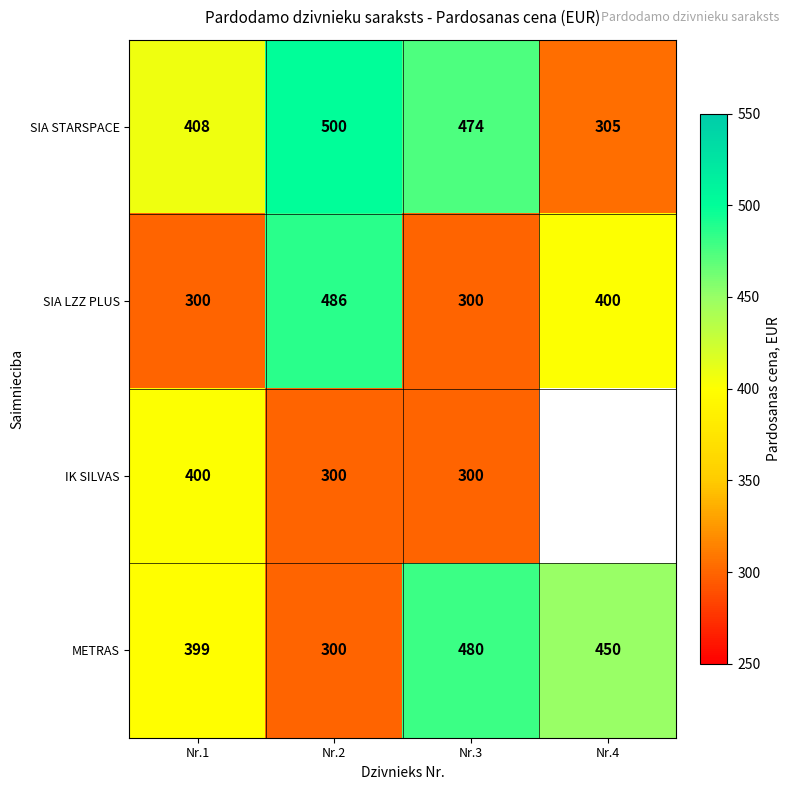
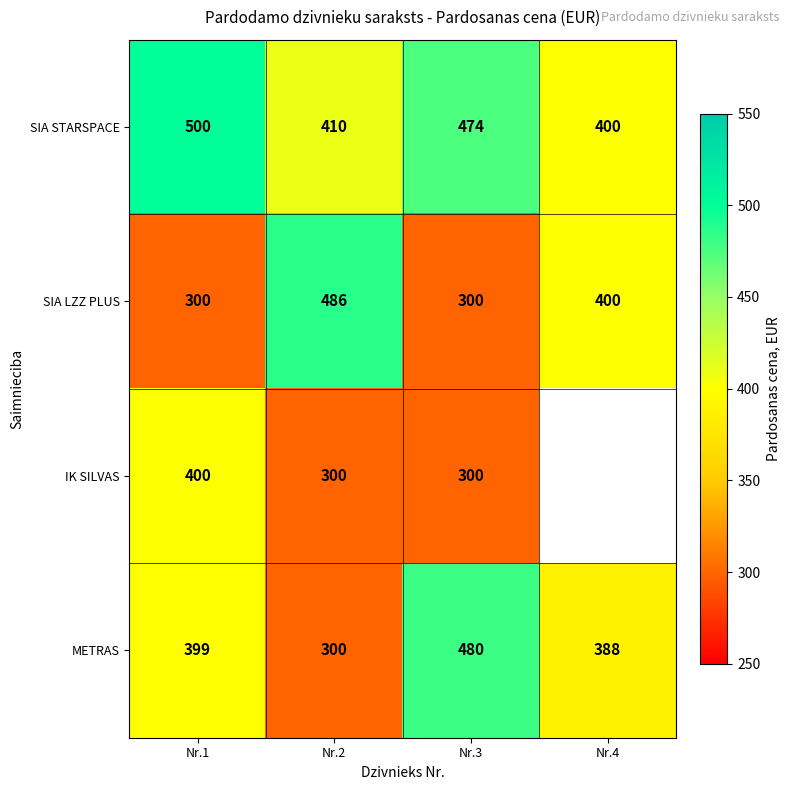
SIA STARSPACE, Nr.1: 408 -> 500
SIA STARSPACE, Nr.2: 500 -> 410
SIA STARSPACE, Nr.4: 305 -> 400
METRAS, Nr.4: 450 -> 388
